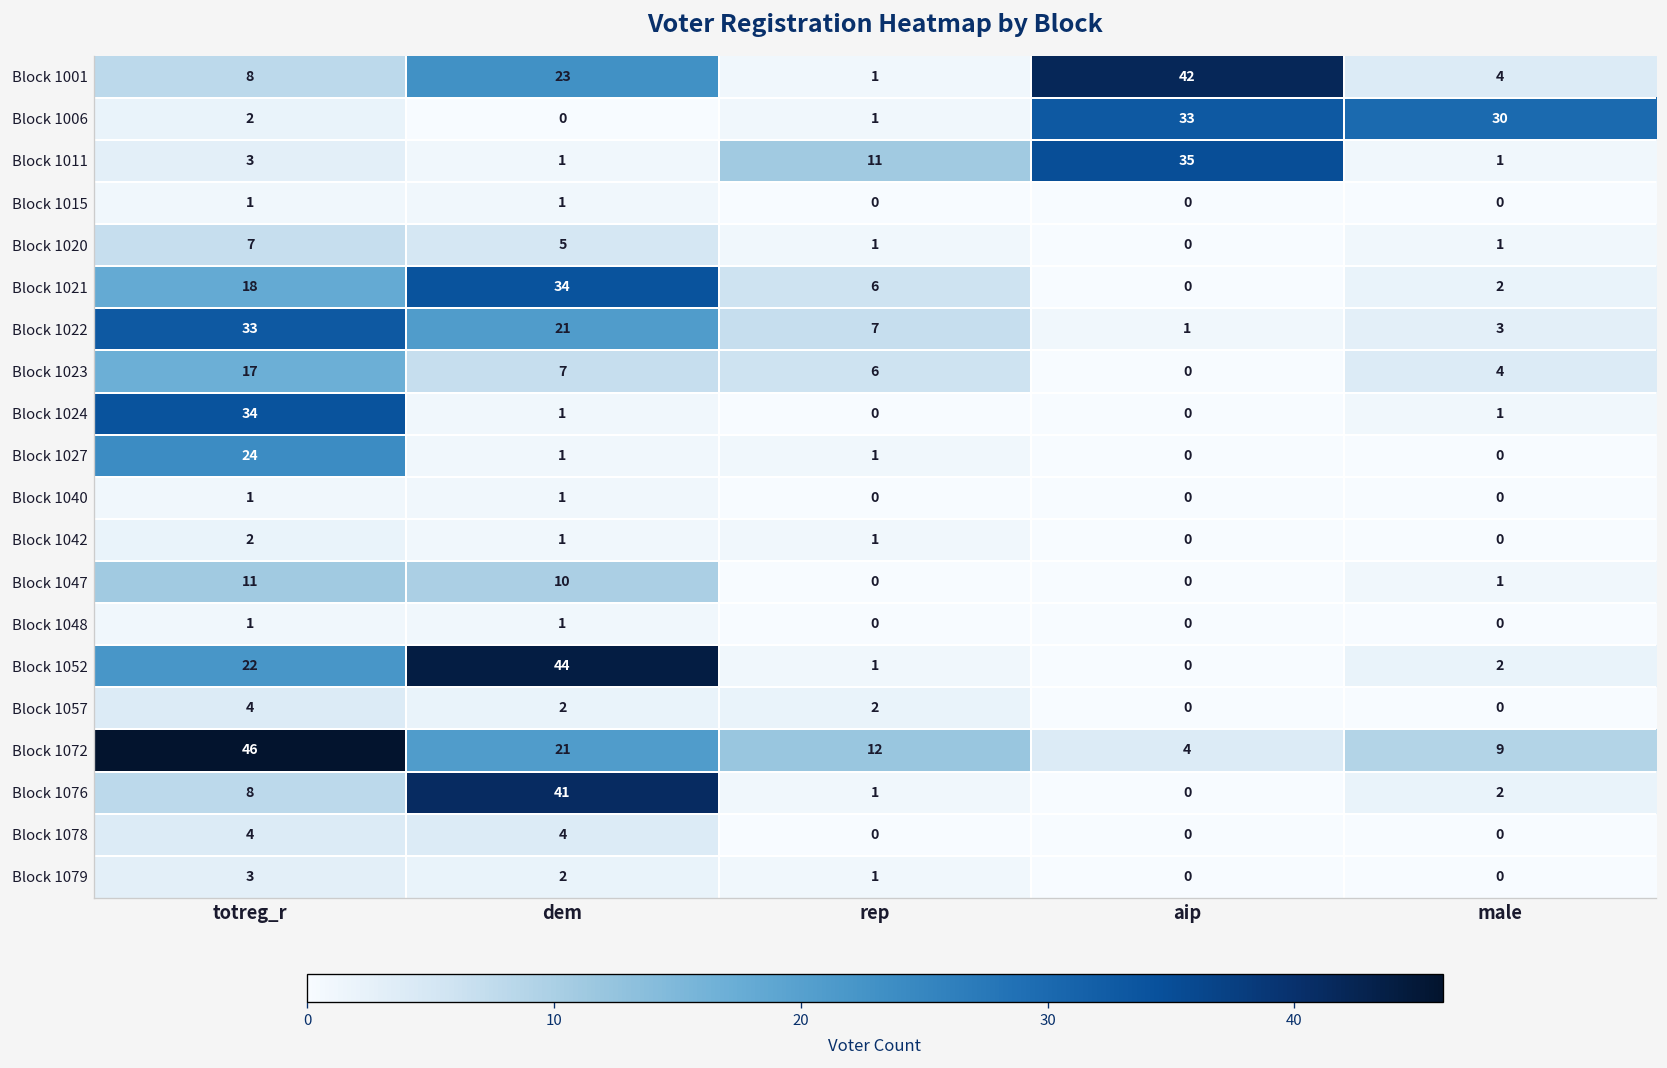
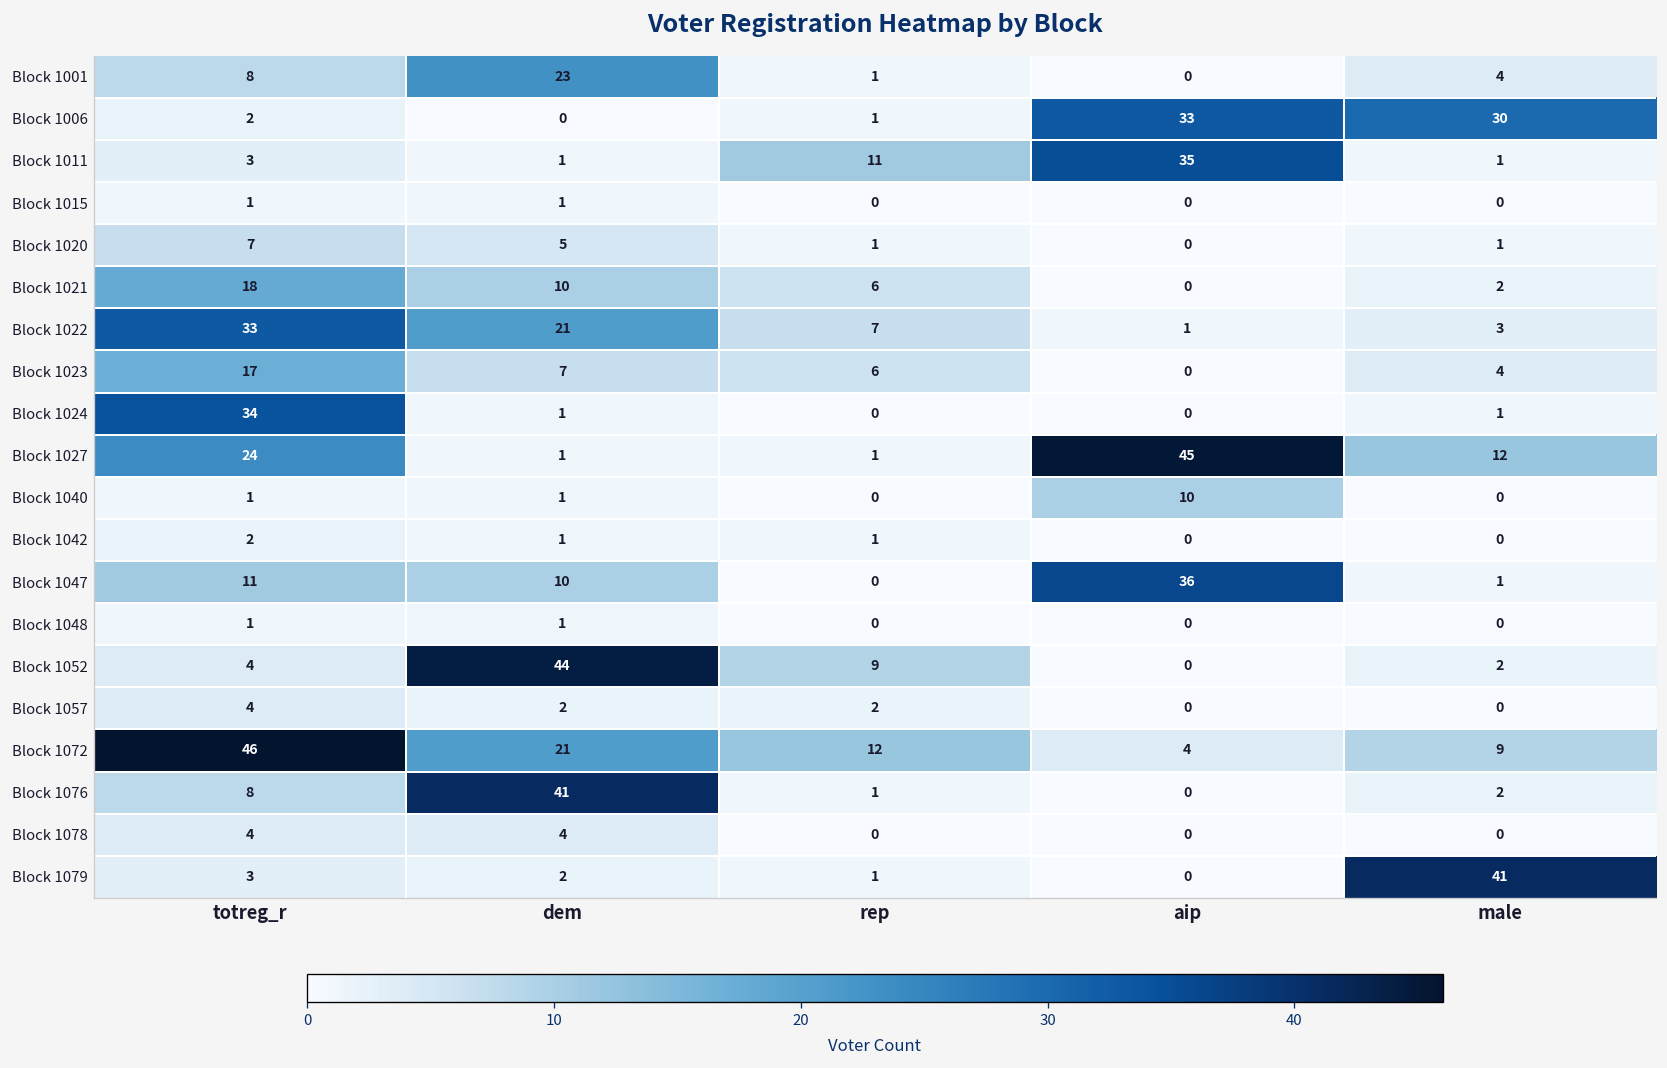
Block 1001, aip: 42 -> 0
Block 1021, dem: 34 -> 10
Block 1027, aip: 0 -> 45
Block 1027, male: 0 -> 12
Block 1040, aip: 0 -> 10
Block 1047, aip: 0 -> 36
Block 1052, totreg_r: 22 -> 4
Block 1052, rep: 1 -> 9
Block 1079, male: 0 -> 41
